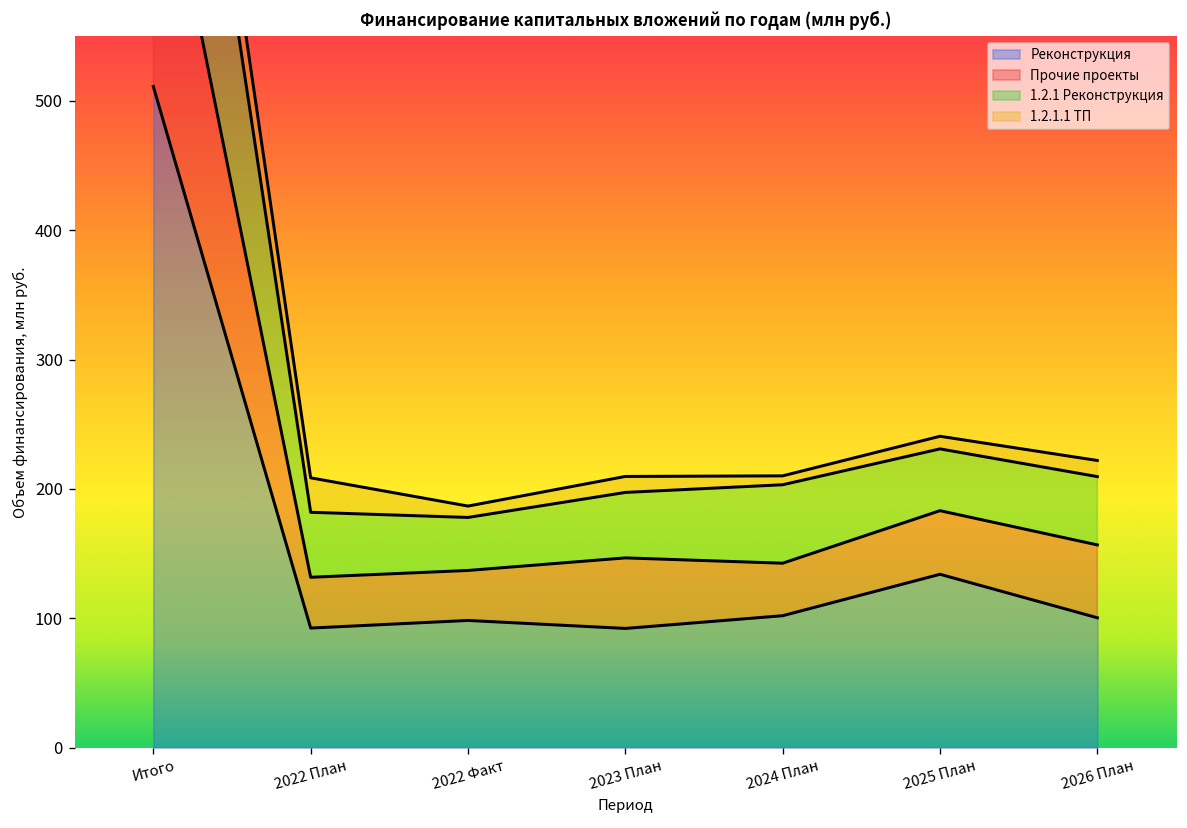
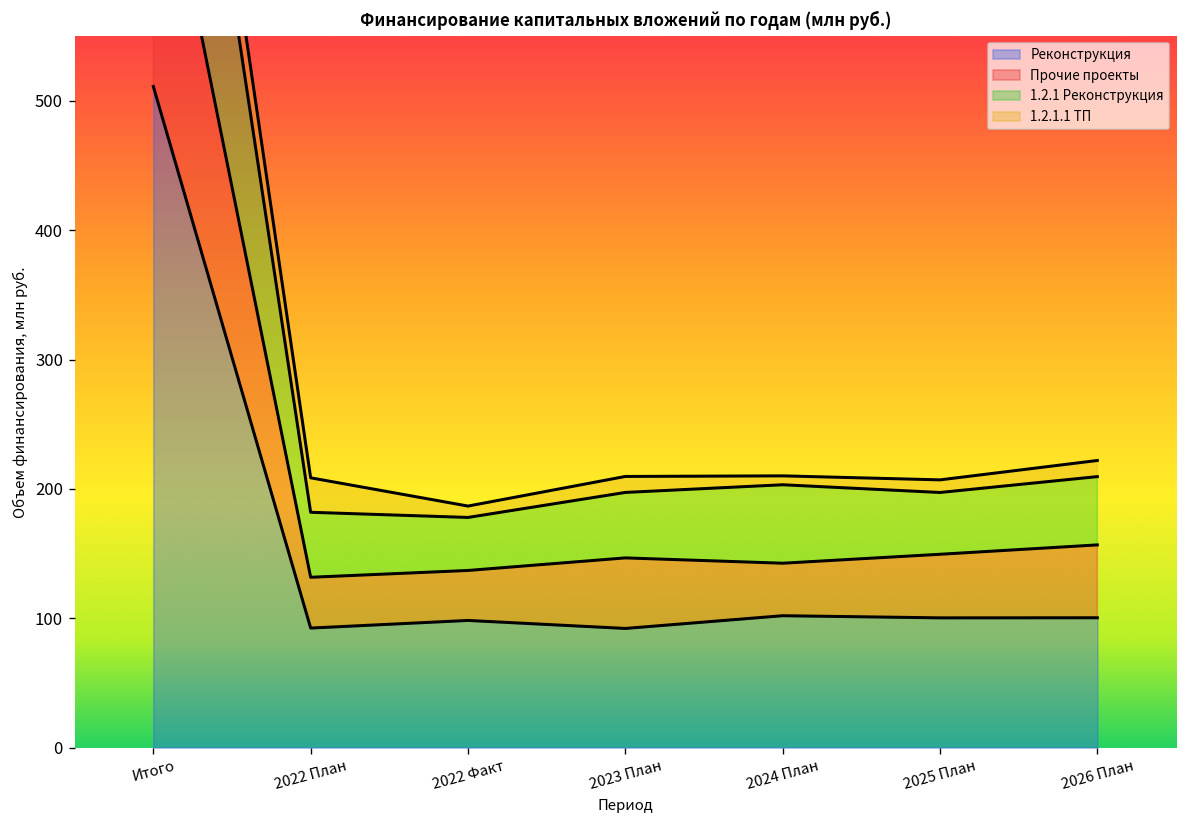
Реконструкция, 2025 План: 134 -> 100
